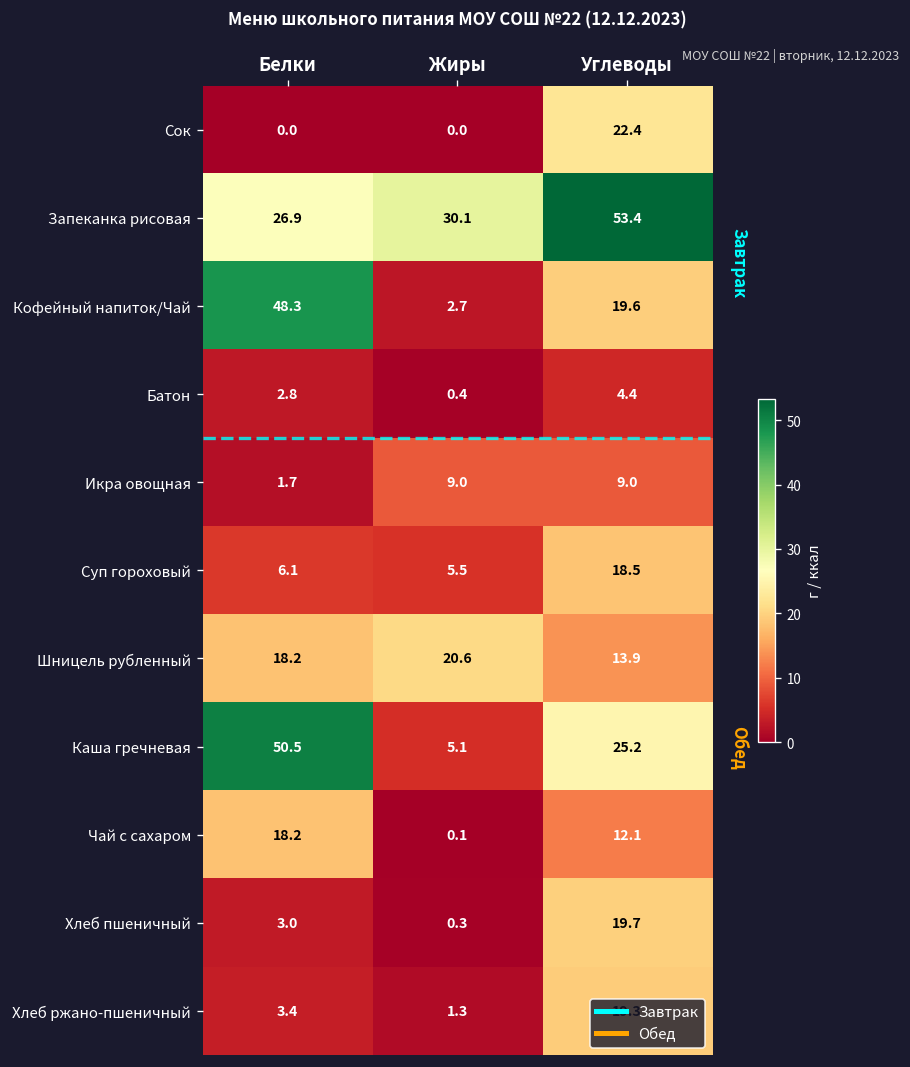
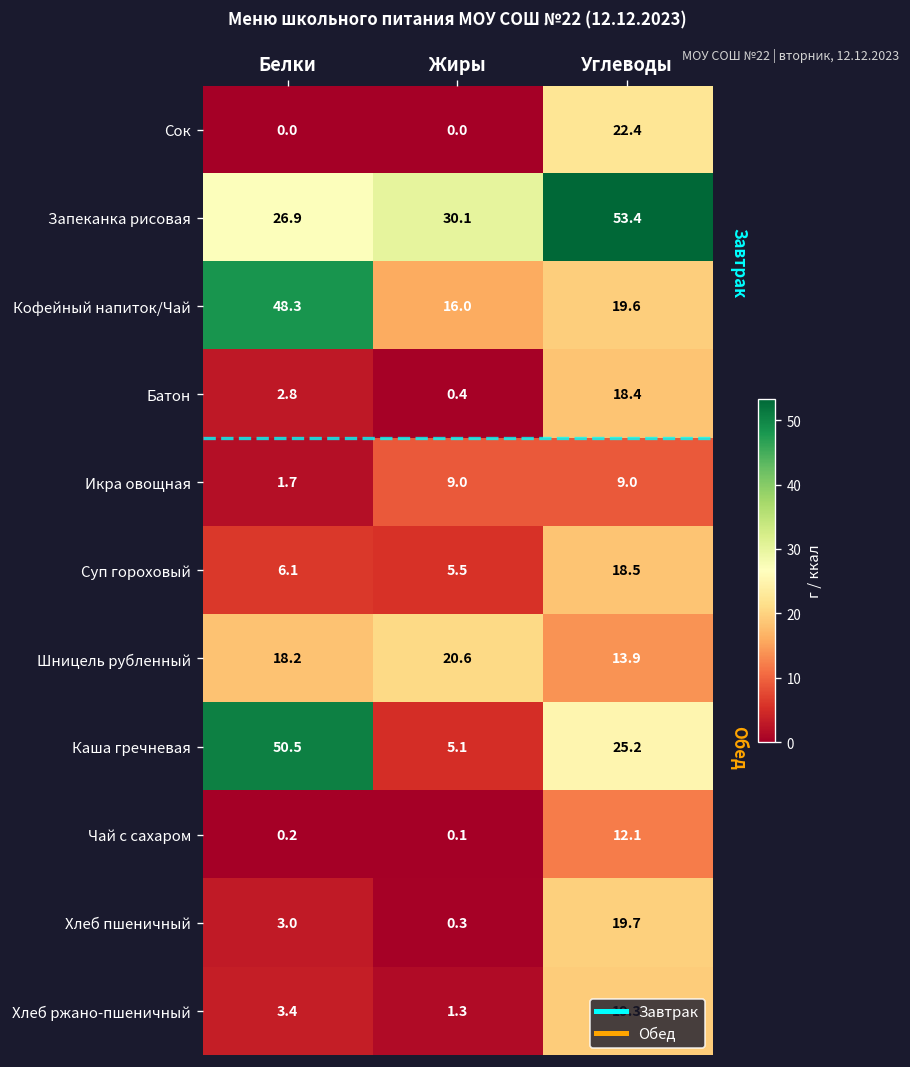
Кофейный напиток/Чай, Жиры: 2.7 -> 16.0
Батон, Углеводы: 4.4 -> 18.4
Чай с сахаром, Белки: 18.2 -> 0.2
